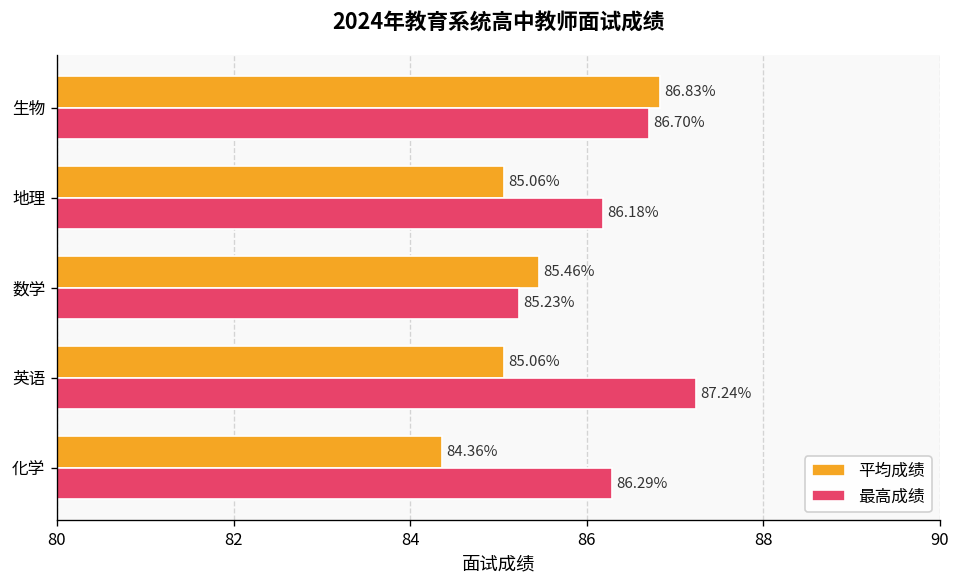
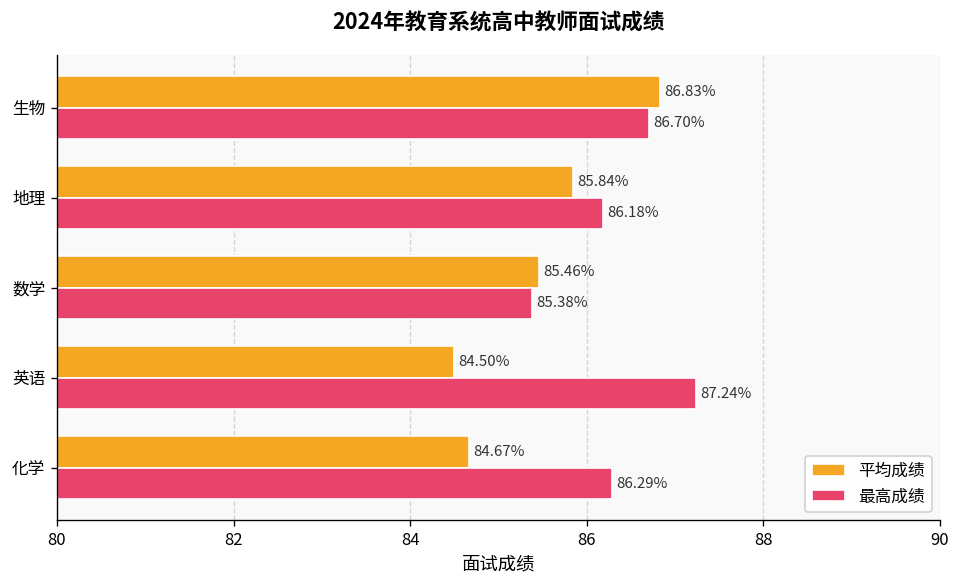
平均成绩, 地理: 85.06% -> 85.84%
最高成绩, 数学: 85.23% -> 85.38%
平均成绩, 英语: 85.06% -> 84.50%
平均成绩, 化学: 84.36% -> 84.67%
